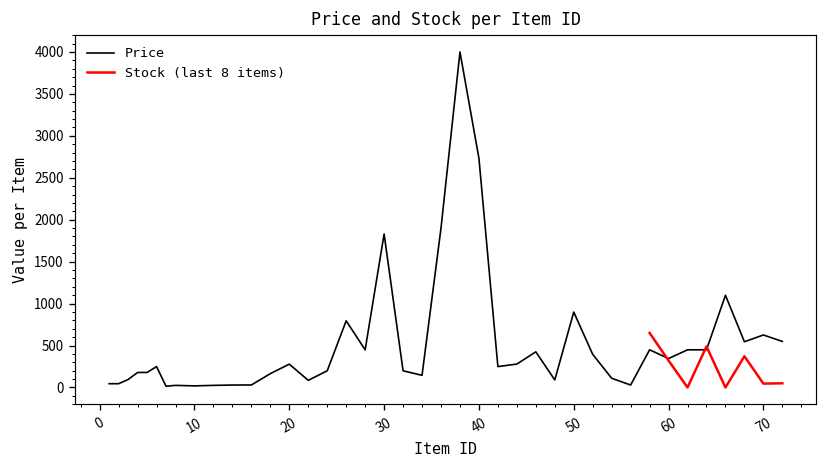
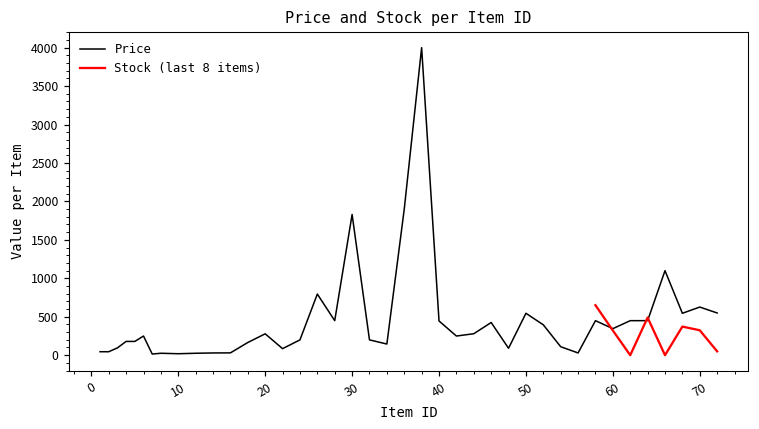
Price, 40: 2700 -> 400
Price, 50: 900 -> 500
Stock (last 8 items), 70: 0 -> 300
